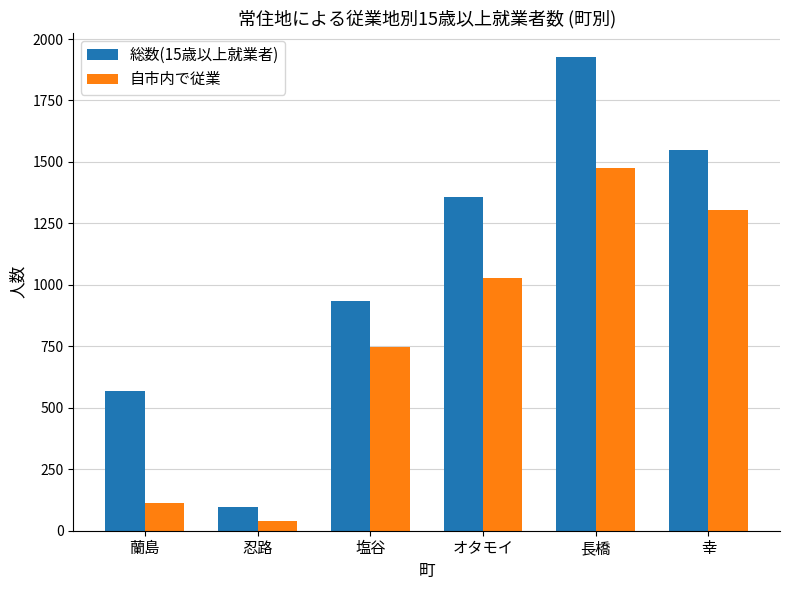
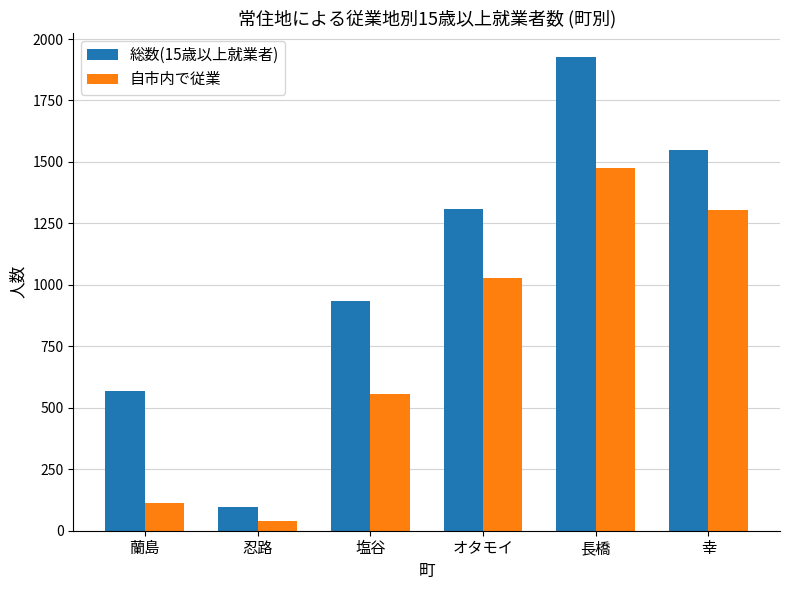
自市内で従業, 塩谷: 750 -> 560
総数(15歳以上就業者), オタモイ: 1360 -> 1310
